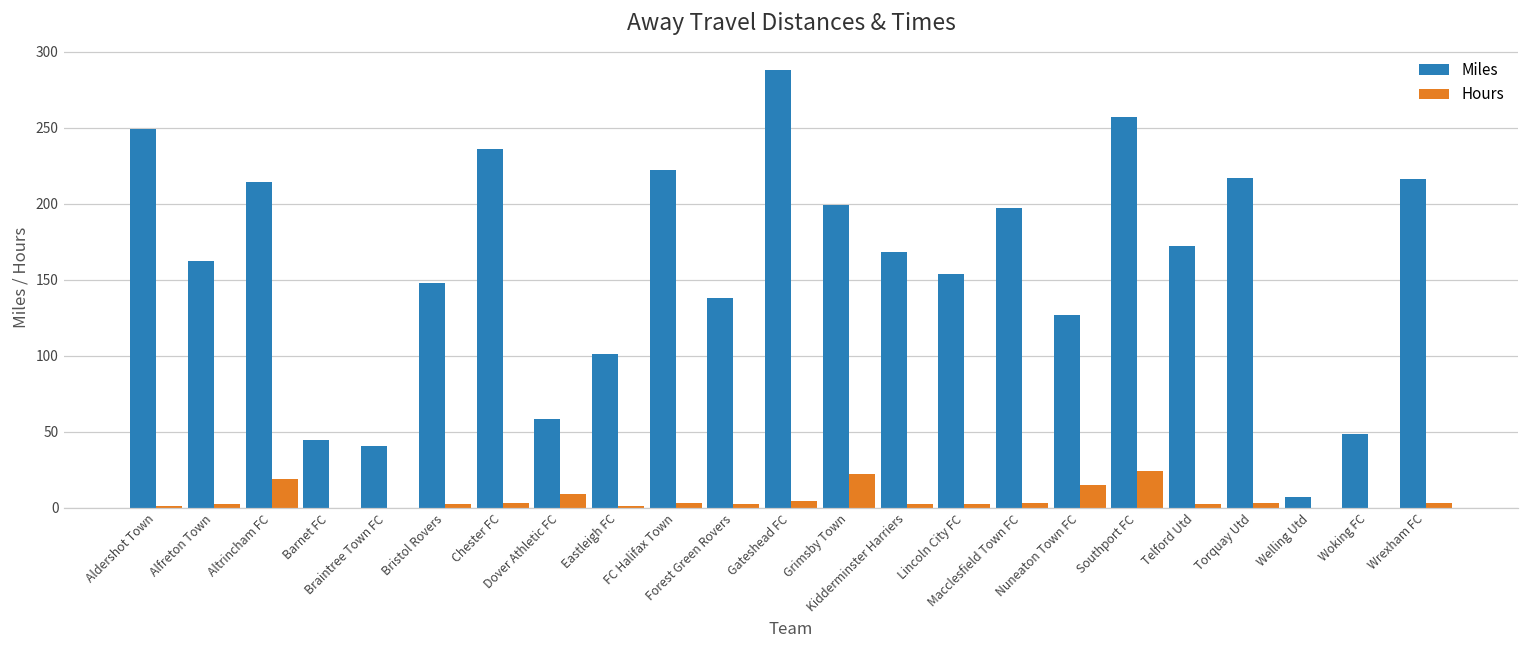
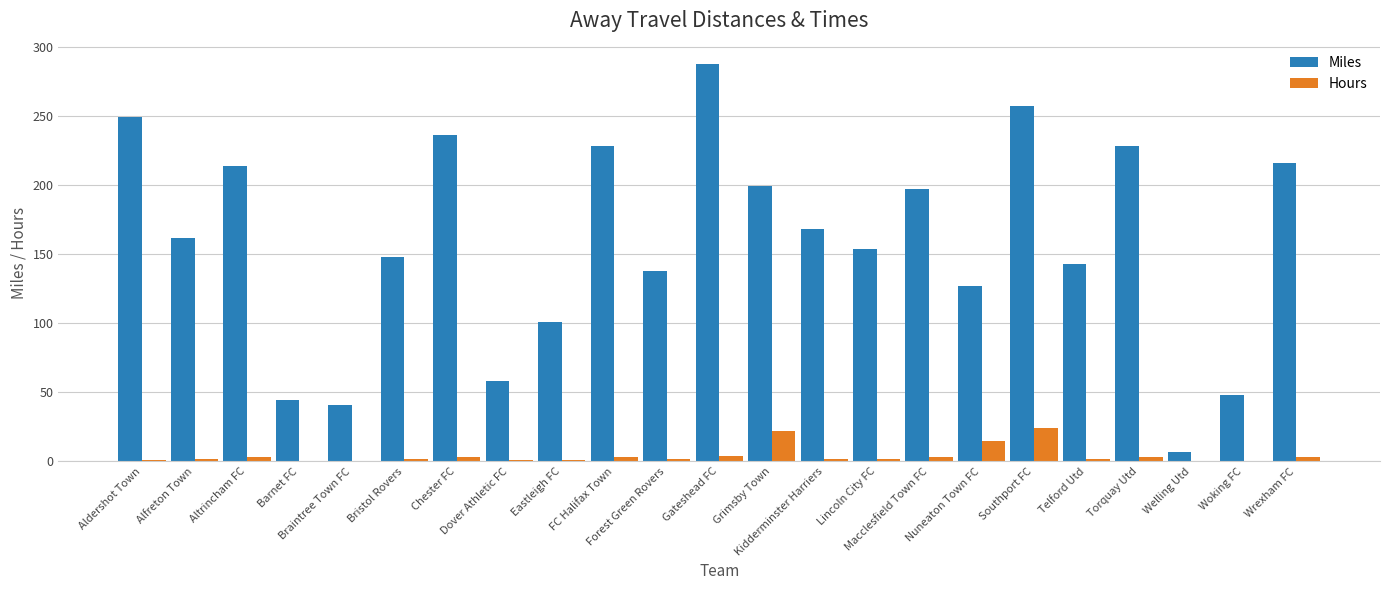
Hours, Altrincham FC: 19 -> 3
Hours, Dover Athletic FC: 9 -> 1
Miles, FC Halifax Town: 222 -> 228
Miles, Telford Utd: 172 -> 143
Miles, Torquay Utd: 217 -> 228
